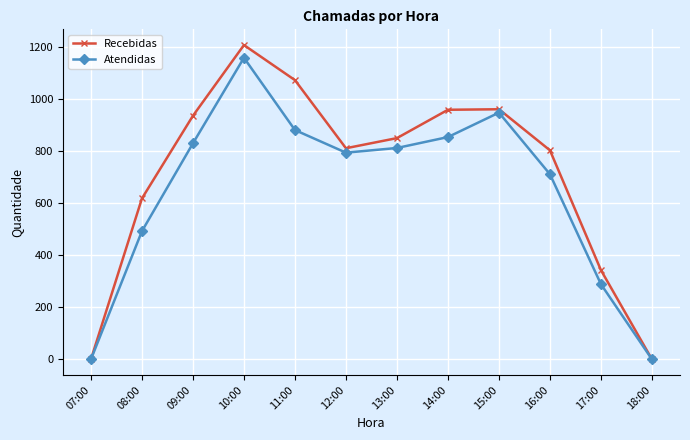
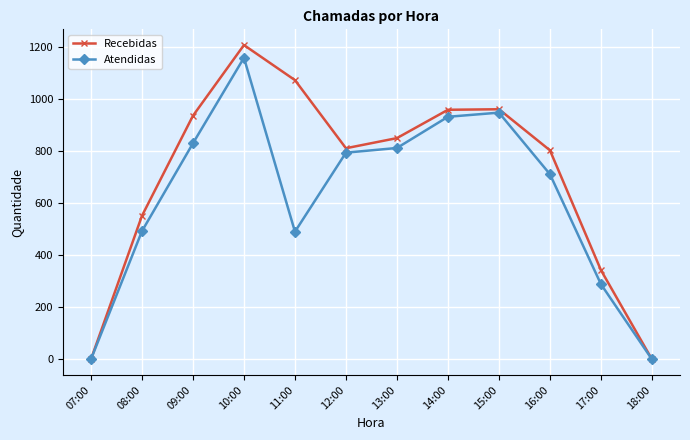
Recebidas, 08:00: 620 -> 550
Atendidas, 11:00: 880 -> 490
Atendidas, 14:00: 860 -> 930
